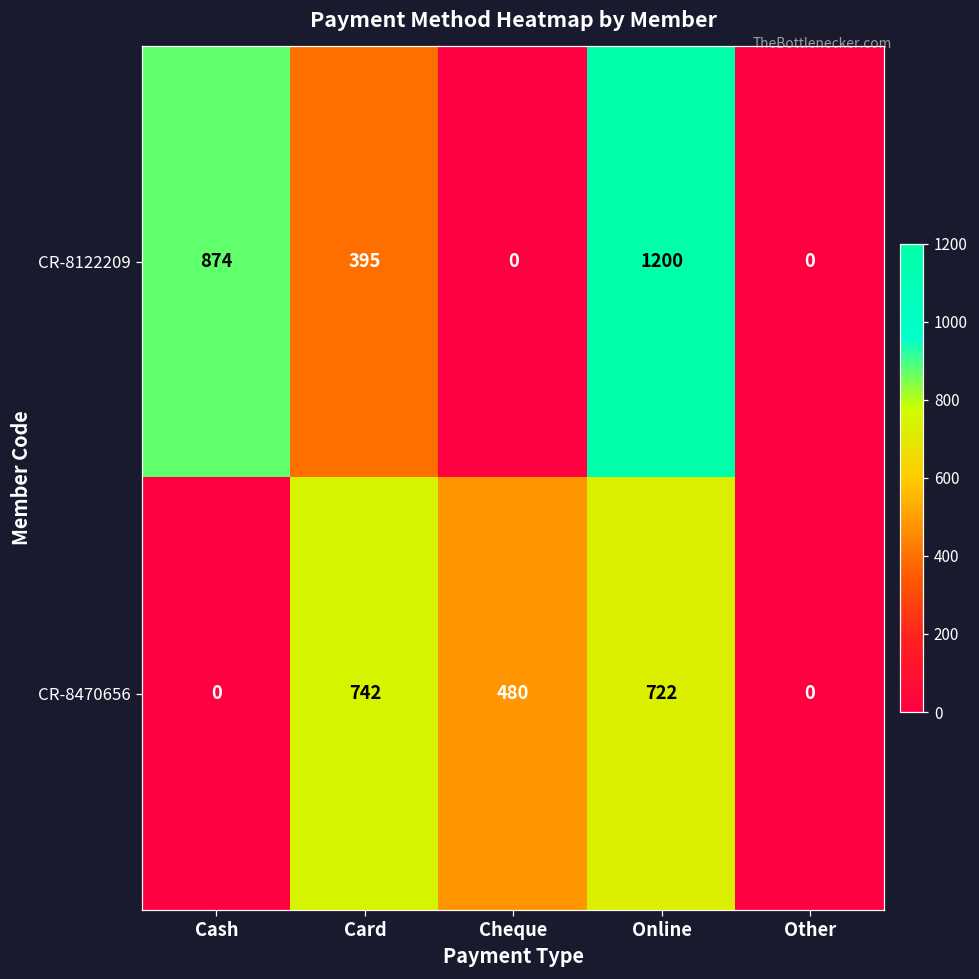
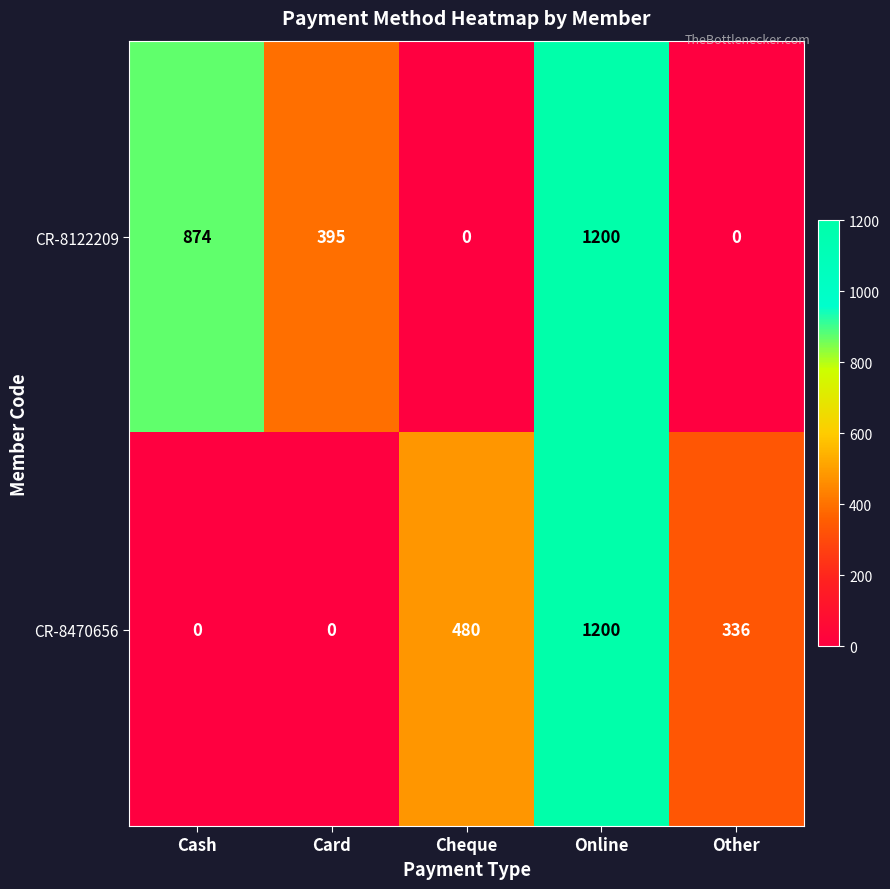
CR-8470656, Card: 742 -> 0
CR-8470656, Online: 722 -> 1200
CR-8470656, Other: 0 -> 336
